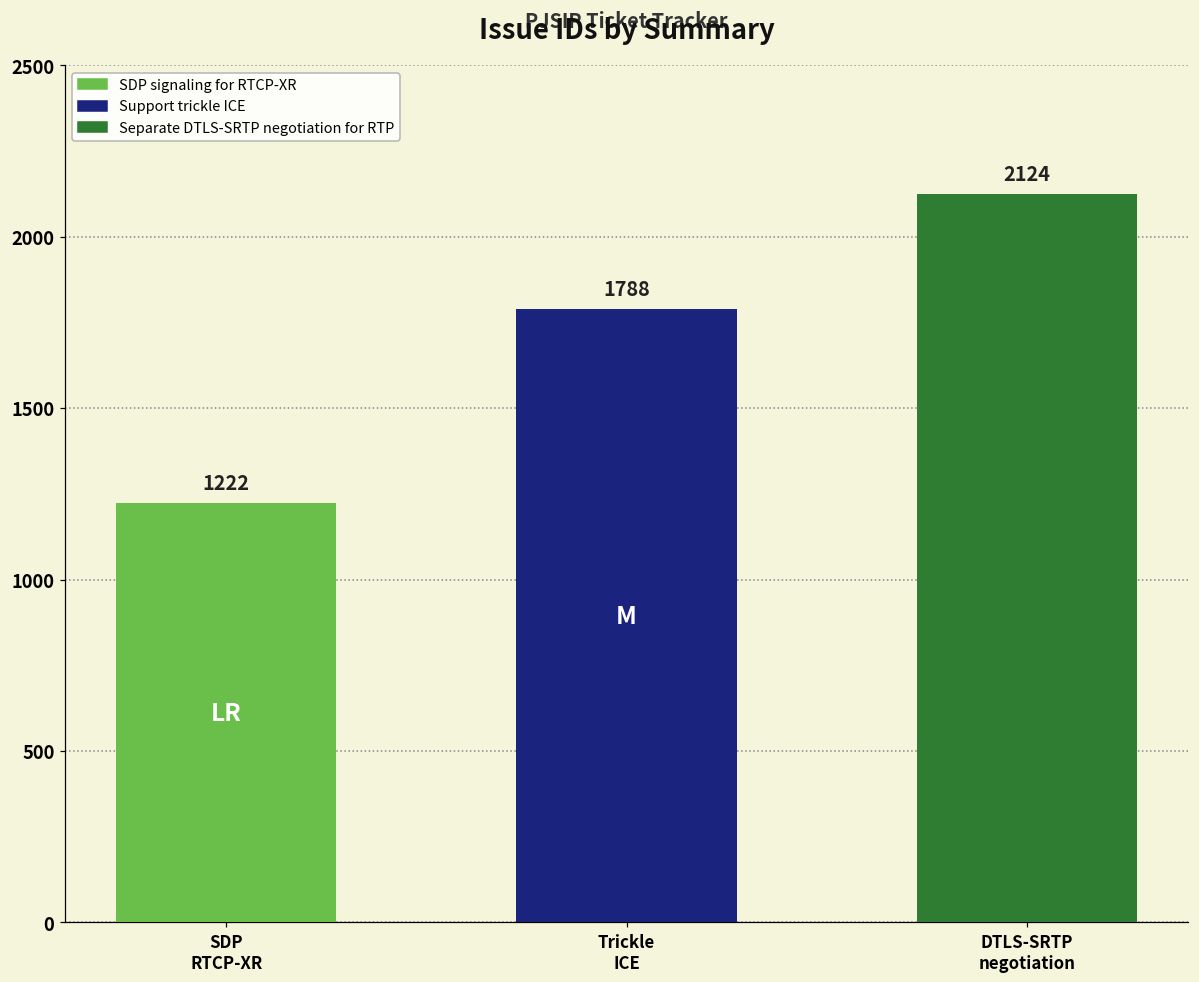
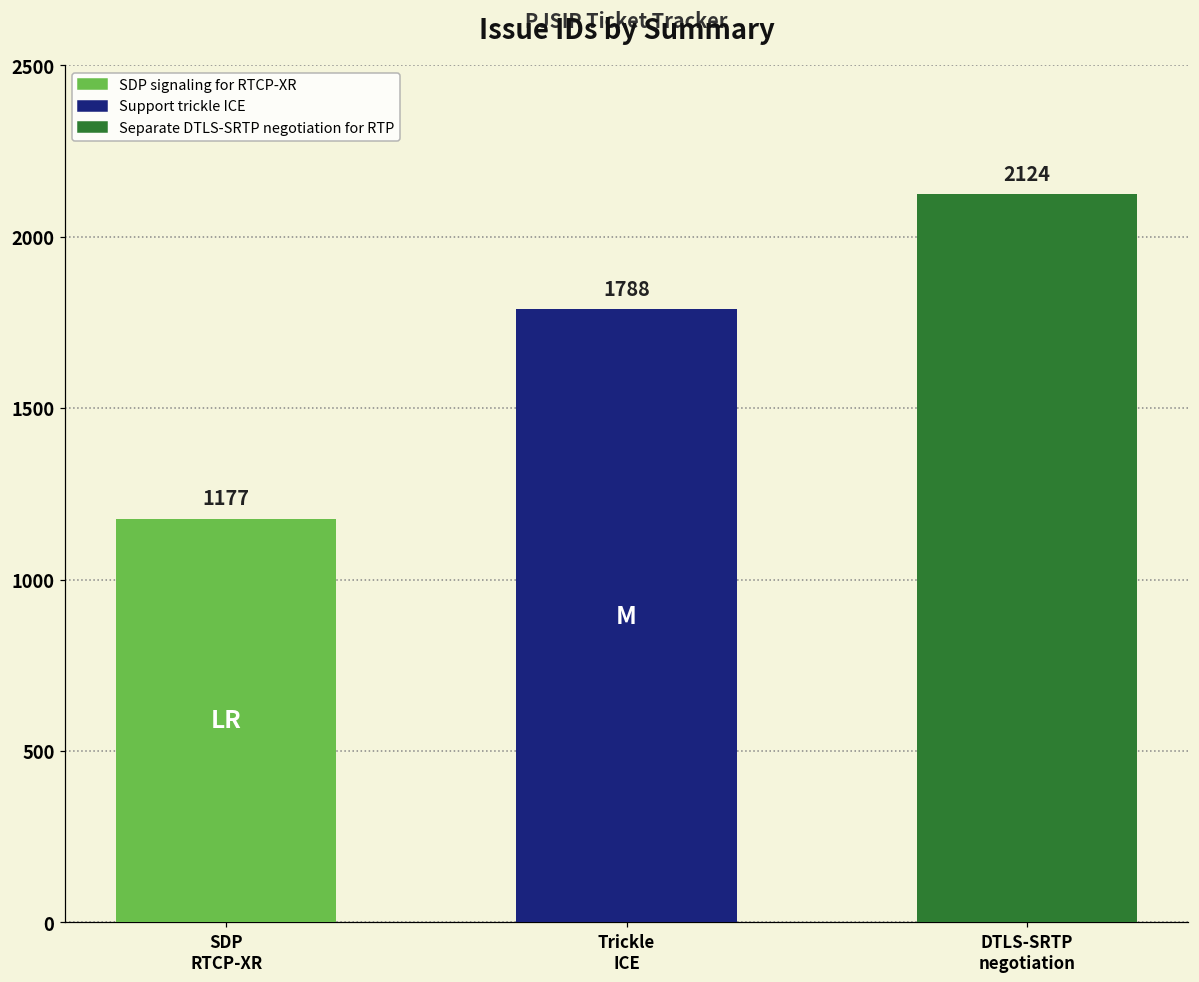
SDP RTCP-XR: 1222 -> 1177
